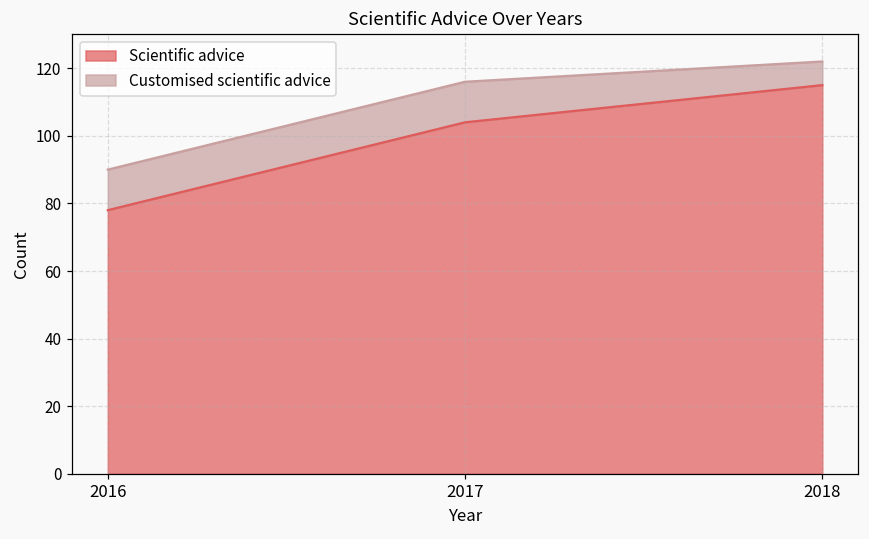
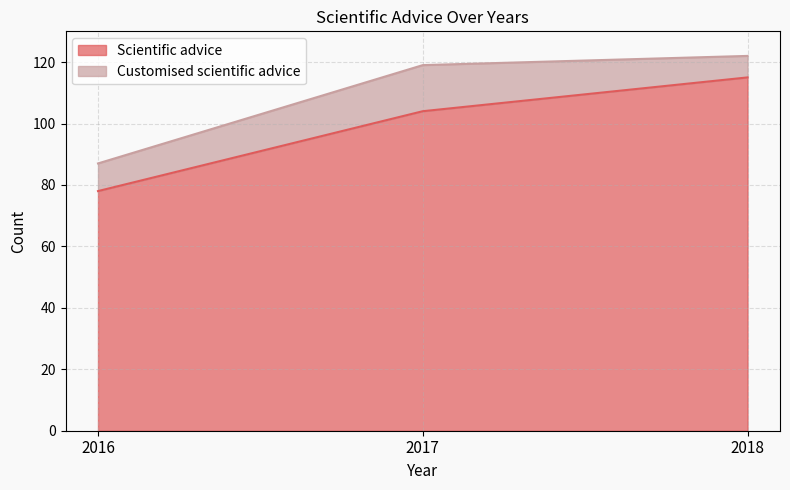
Customised scientific advice, 2016: 12 -> 9
Customised scientific advice, 2017: 12 -> 15
